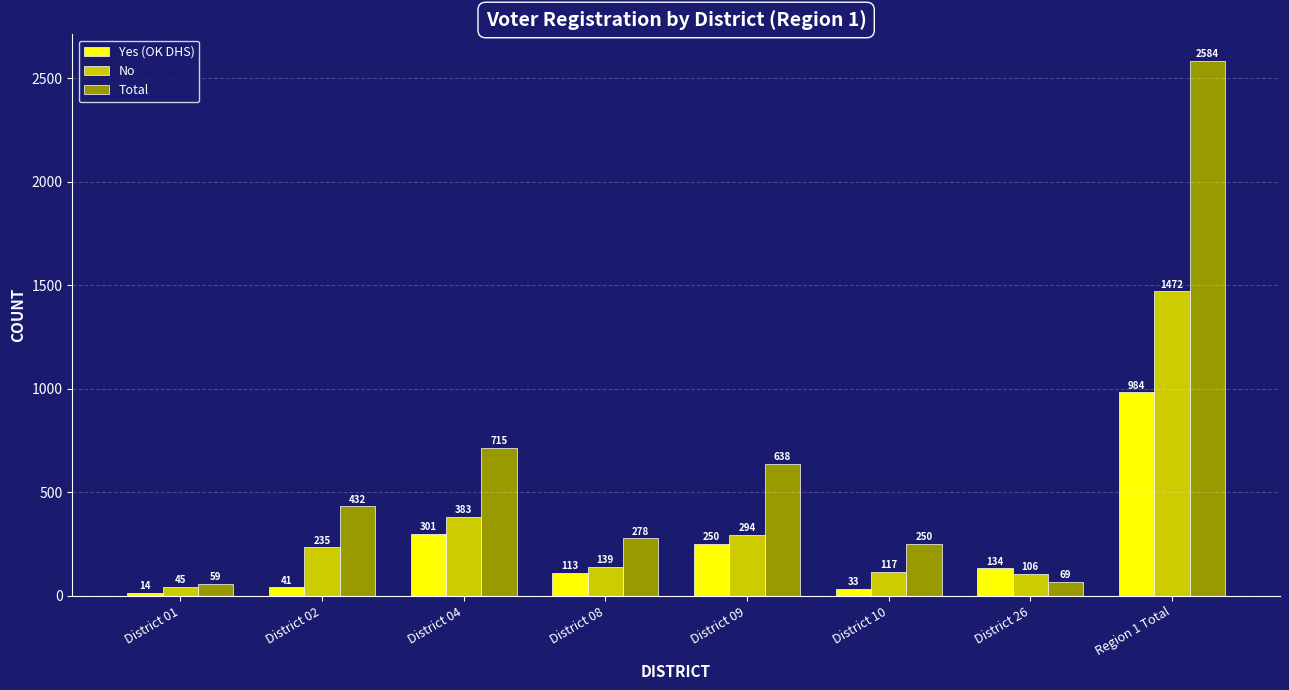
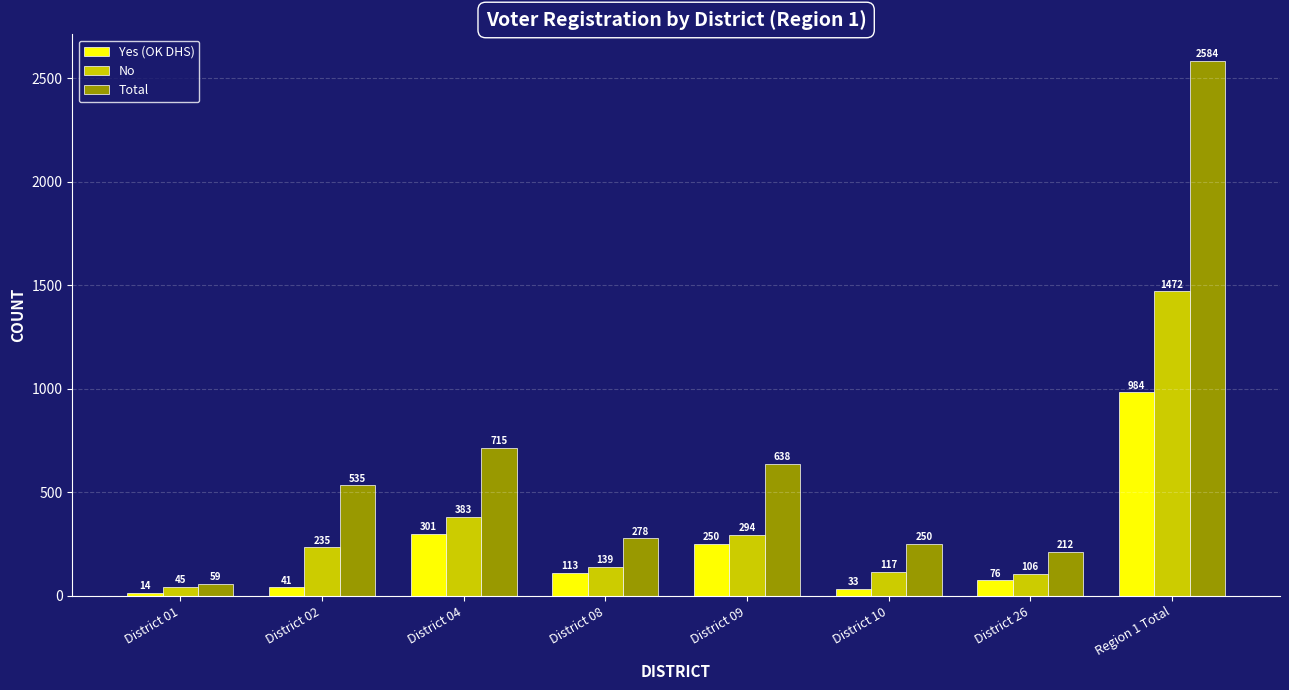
Total, District 02: 432 -> 535
Yes (OK DHS), District 26: 134 -> 76
Total, District 26: 69 -> 212
